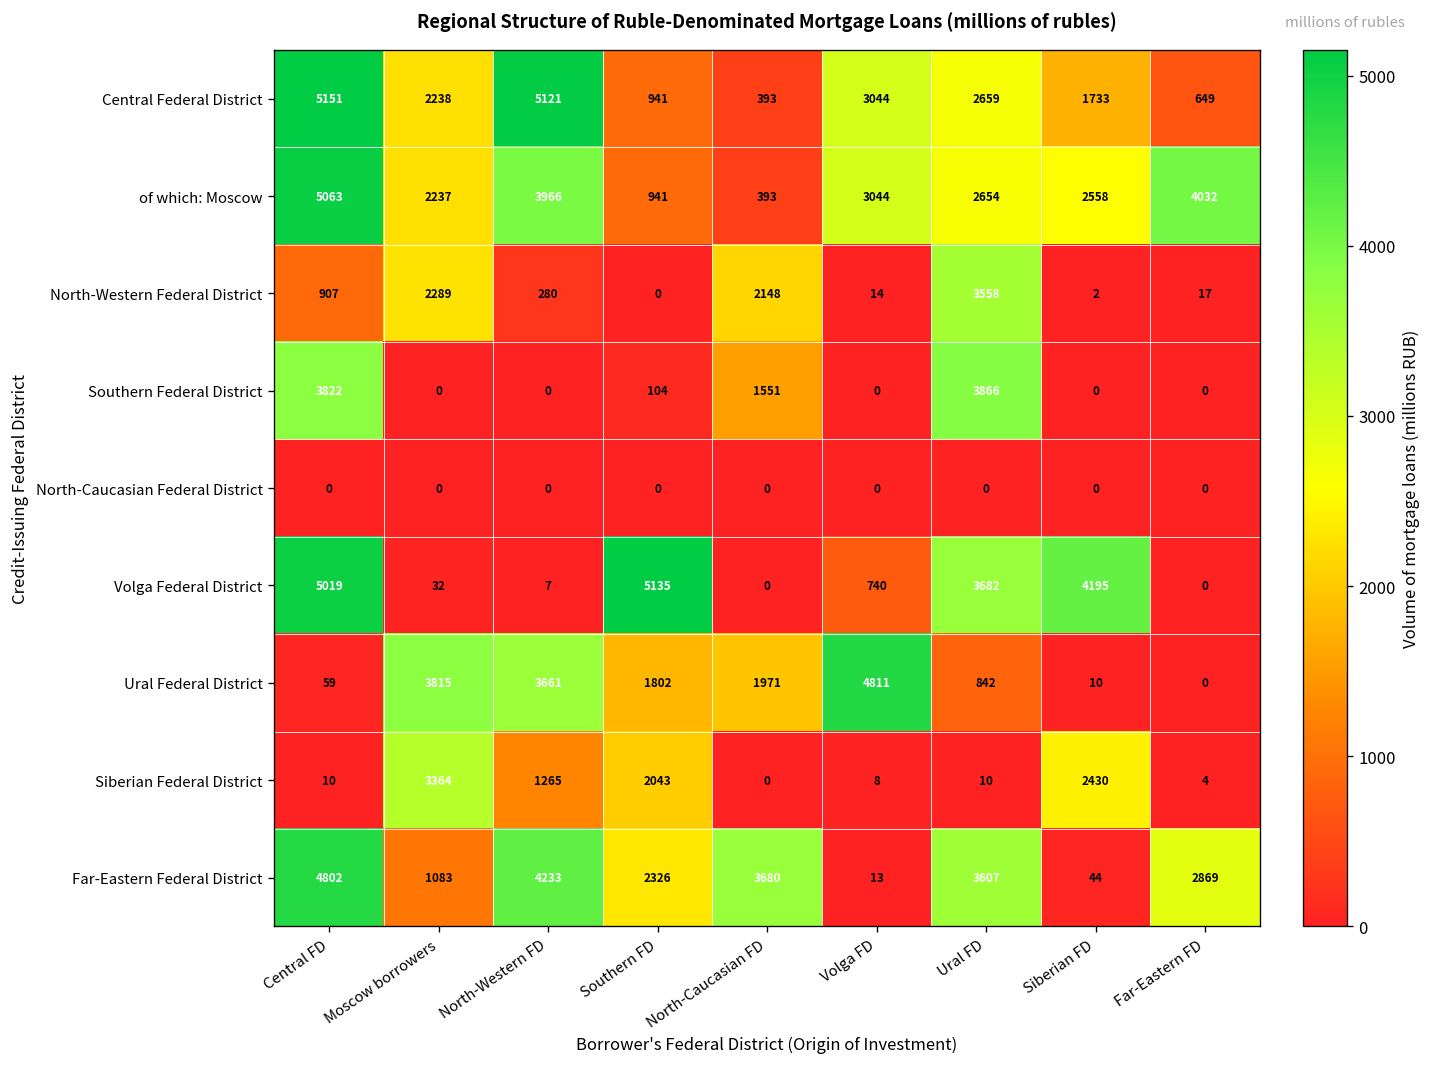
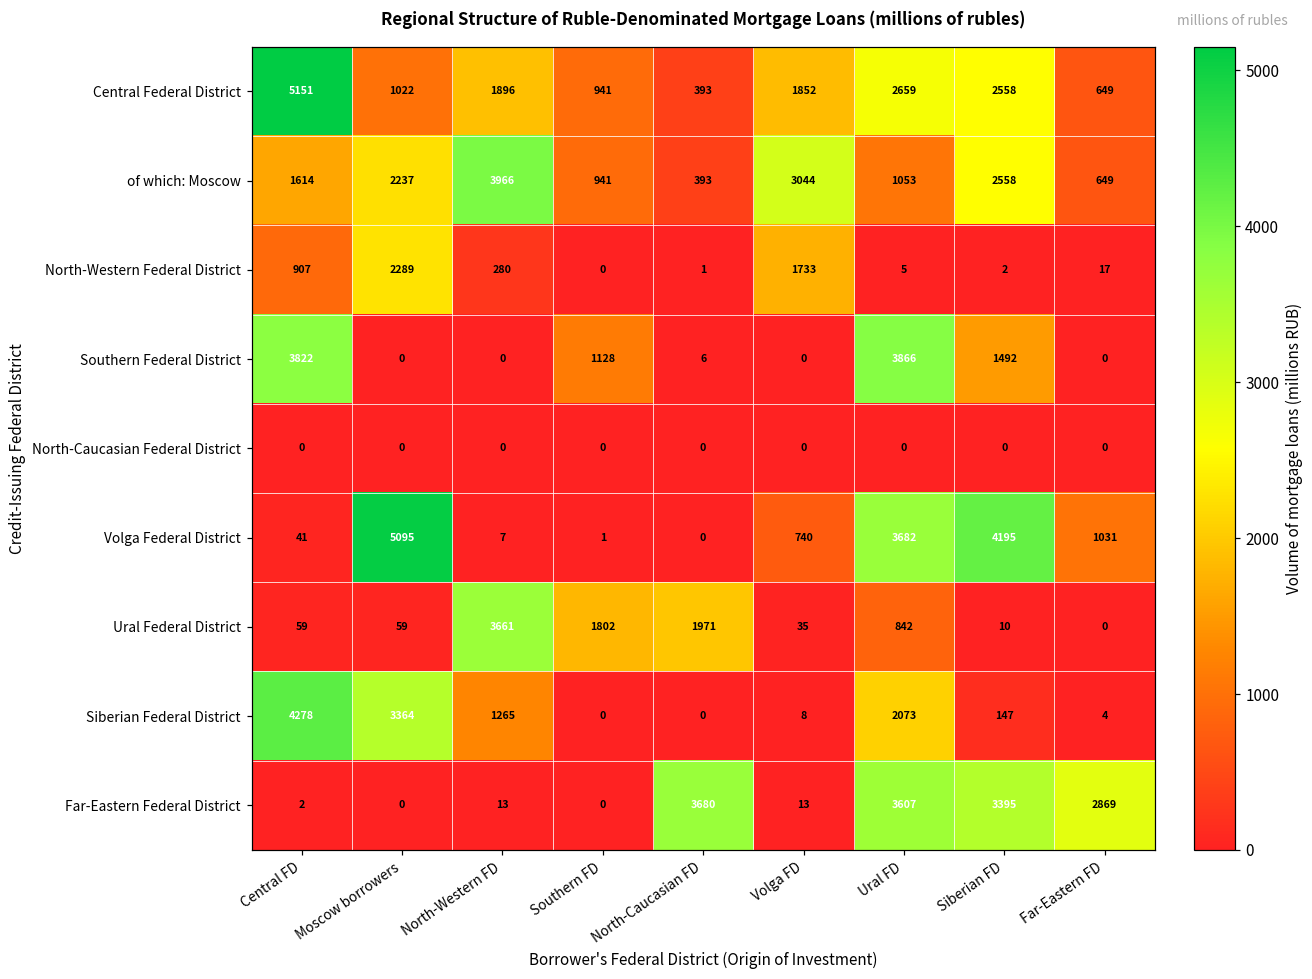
Central Federal District, Moscow borrowers: 2238 -> 1022
Central Federal District, North-Western FD: 5121 -> 1896
Central Federal District, Volga FD: 3044 -> 1852
Central Federal District, Siberian FD: 1733 -> 2558
of which: Moscow, Central FD: 5063 -> 1614
of which: Moscow, Ural FD: 2654 -> 1053
of which: Moscow, Far-Eastern FD: 4032 -> 649
North-Western Federal District, North-Caucasian FD: 2148 -> 1
North-Western Federal District, Volga FD: 14 -> 1733
North-Western Federal District, Ural FD: 3558 -> 5
Southern Federal District, Southern FD: 104 -> 1128
Southern Federal District, North-Caucasian FD: 1551 -> 6
Southern Federal District, Siberian FD: 0 -> 1492
Volga Federal District, Central FD: 5019 -> 41
Volga Federal District, Moscow borrowers: 32 -> 5095
Volga Federal District, Southern FD: 5135 -> 1
Volga Federal District, Far-Eastern FD: 0 -> 1031
Ural Federal District, Moscow borrowers: 3815 -> 59
Ural Federal District, Volga FD: 4811 -> 35
Siberian Federal District, Central FD: 10 -> 4278
Siberian Federal District, Southern FD: 2043 -> 0
Siberian Federal District, Ural FD: 10 -> 2073
Siberian Federal District, Siberian FD: 2430 -> 147
Far-Eastern Federal District, Central FD: 4802 -> 2
Far-Eastern Federal District, Moscow borrowers: 1083 -> 0
Far-Eastern Federal District, North-Western FD: 4233 -> 13
Far-Eastern Federal District, Southern FD: 2326 -> 0
Far-Eastern Federal District, Siberian FD: 44 -> 3395
